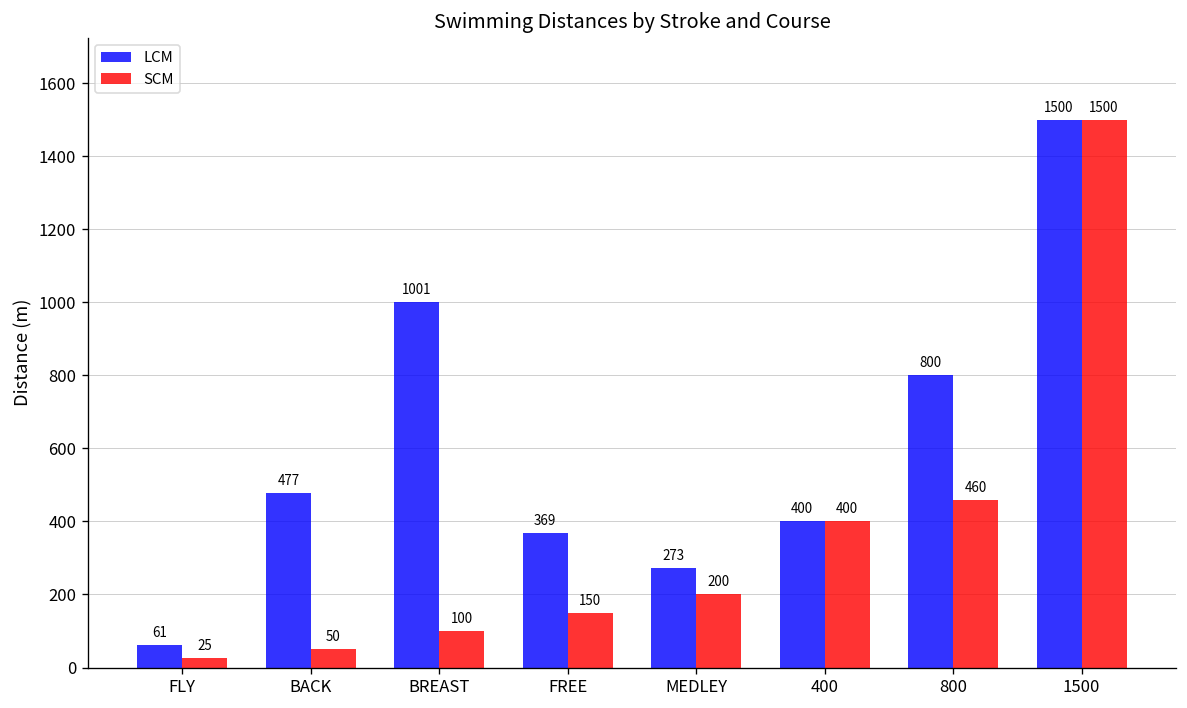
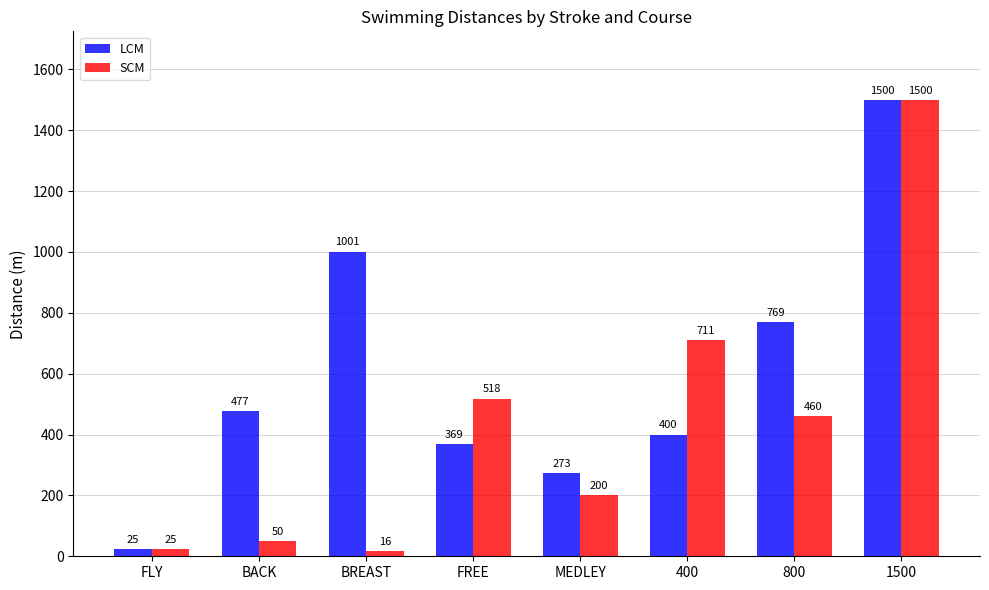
LCM, FLY: 61 -> 25
SCM, BREAST: 100 -> 16
SCM, FREE: 150 -> 518
SCM, 400: 400 -> 711
LCM, 800: 800 -> 769
